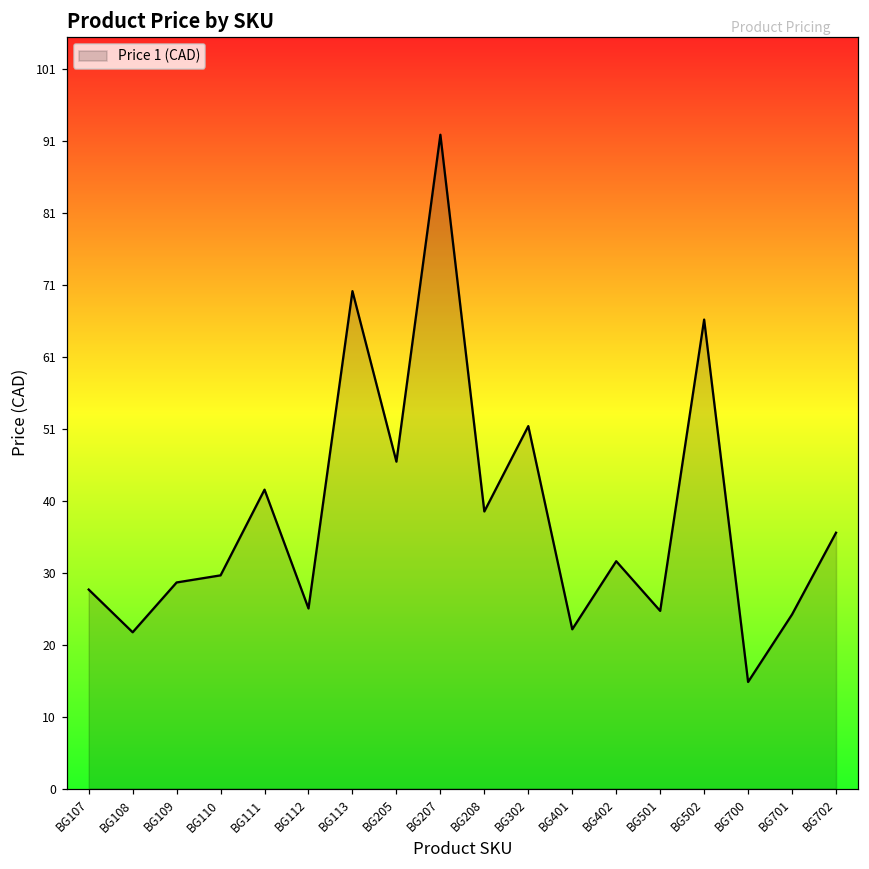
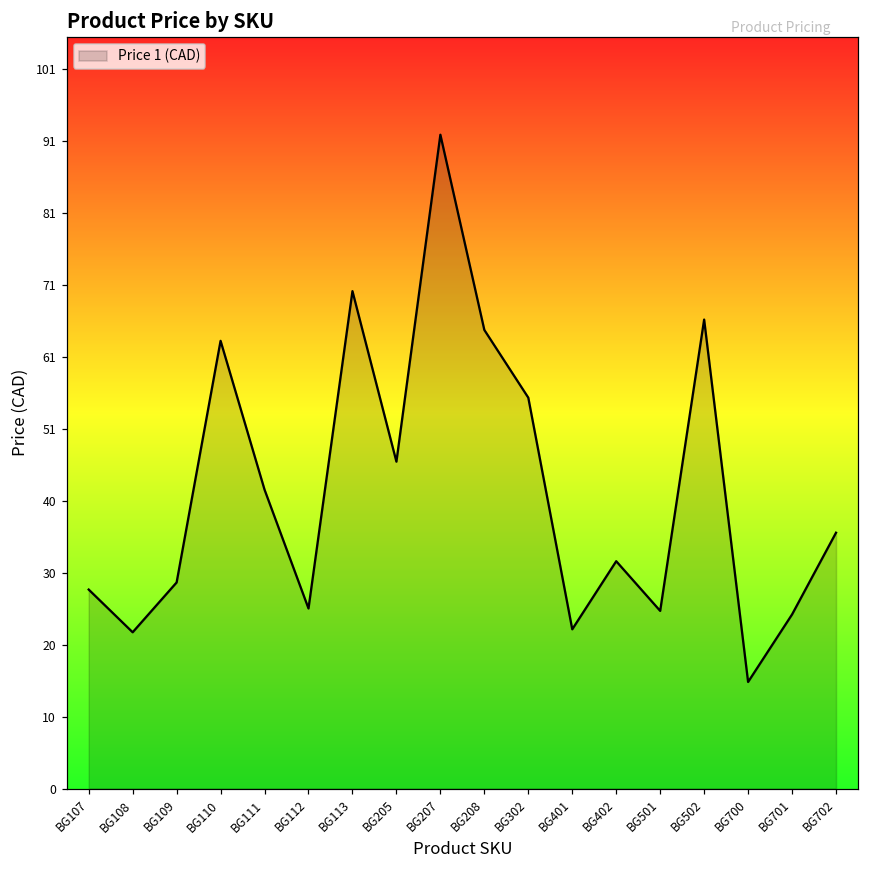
BG110: 30 -> 63
BG208: 39 -> 65
BG302: 51 -> 55
